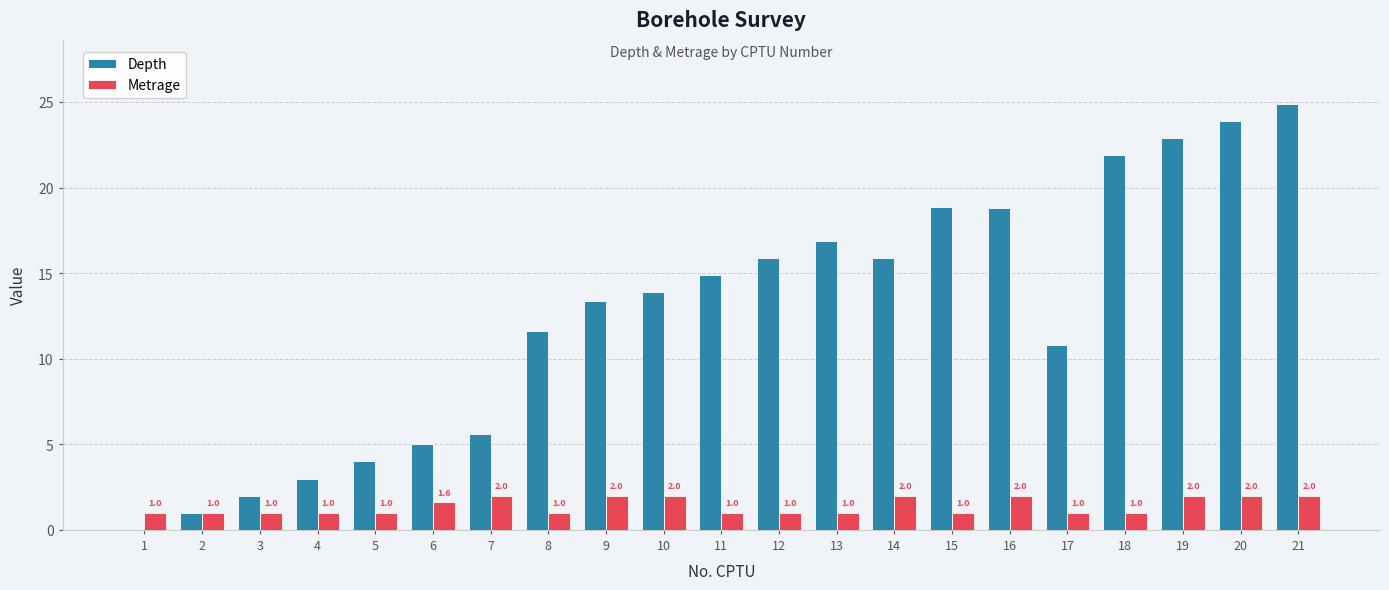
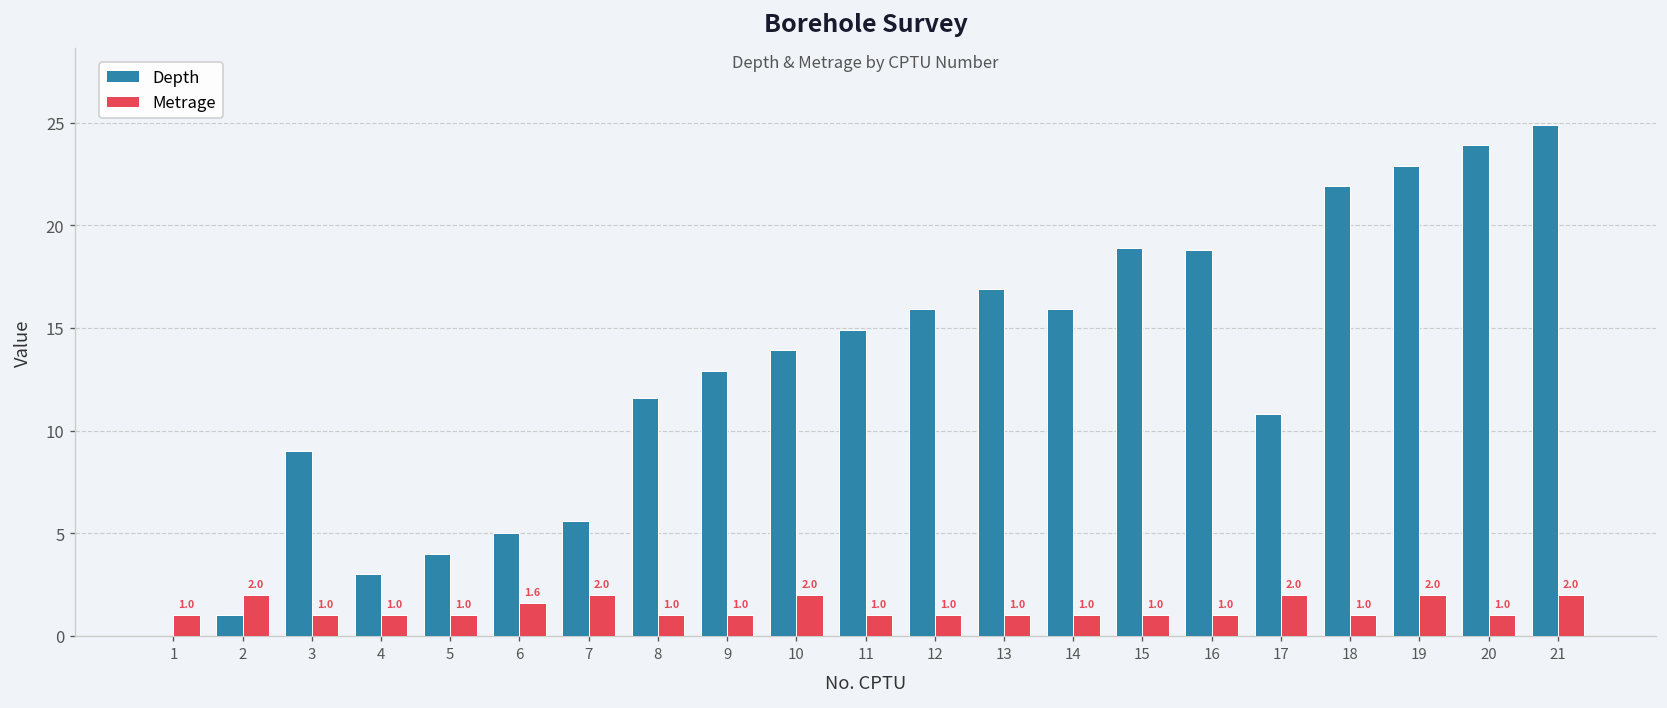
Metrage, 2: 1.0 -> 2.0
Depth, 3: 2 -> 9
Depth, 9: 13.4 -> 12.9
Metrage, 9: 2.0 -> 1.0
Metrage, 14: 2.0 -> 1.0
Metrage, 16: 2.0 -> 1.0
Metrage, 17: 1.0 -> 2.0
Metrage, 20: 2.0 -> 1.0
